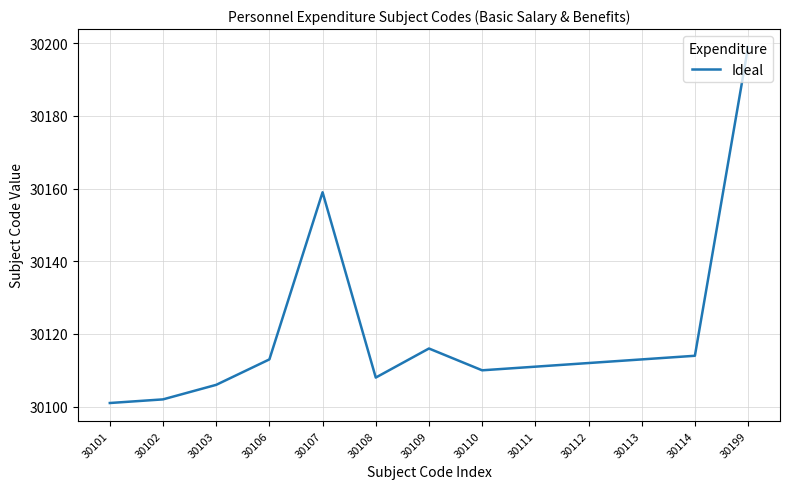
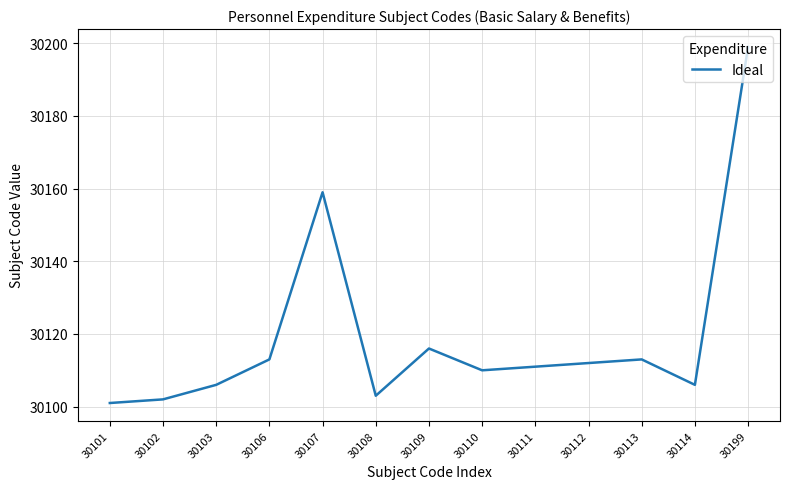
30108: 30108 -> 30103
30114: 30114 -> 30106
